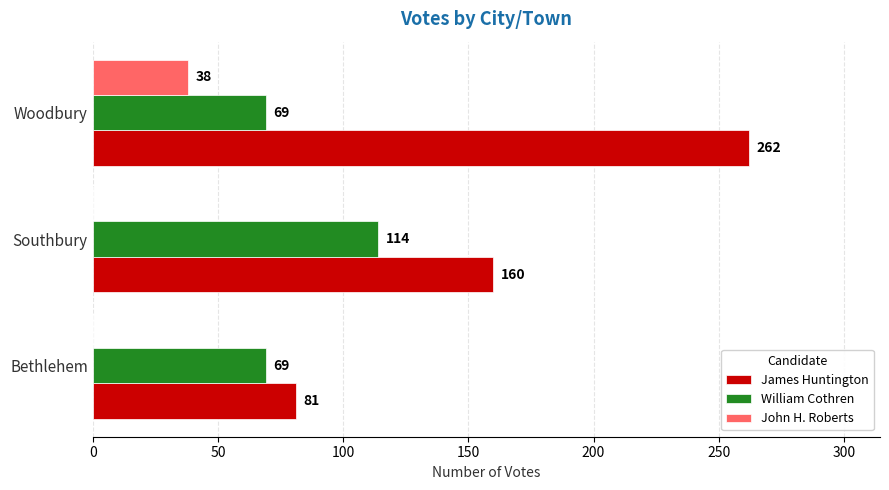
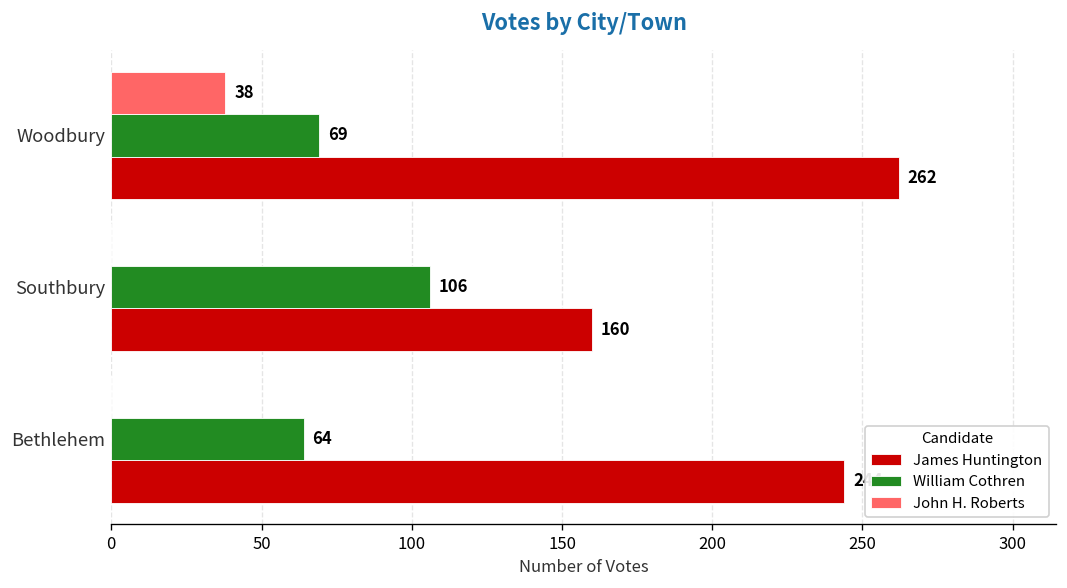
William Cothren, Southbury: 114 -> 106
William Cothren, Bethlehem: 69 -> 64
James Huntington, Bethlehem: 81 -> 244
